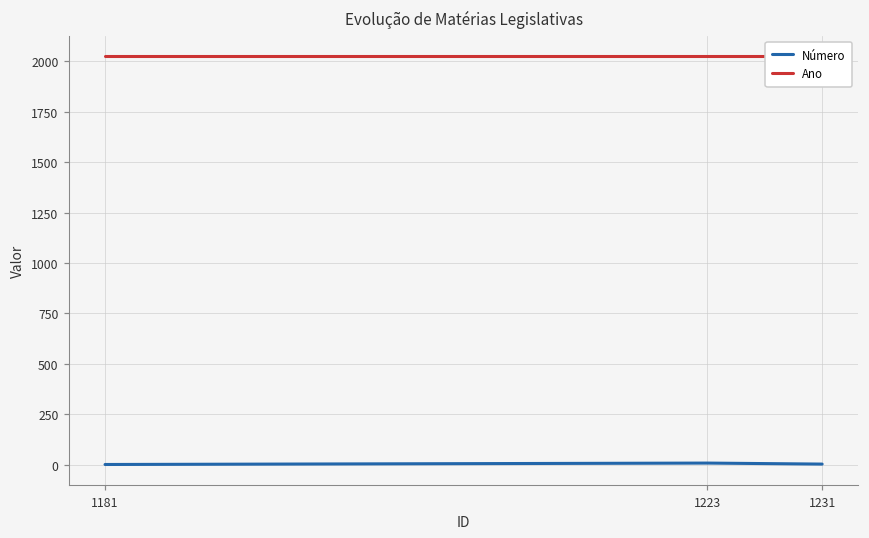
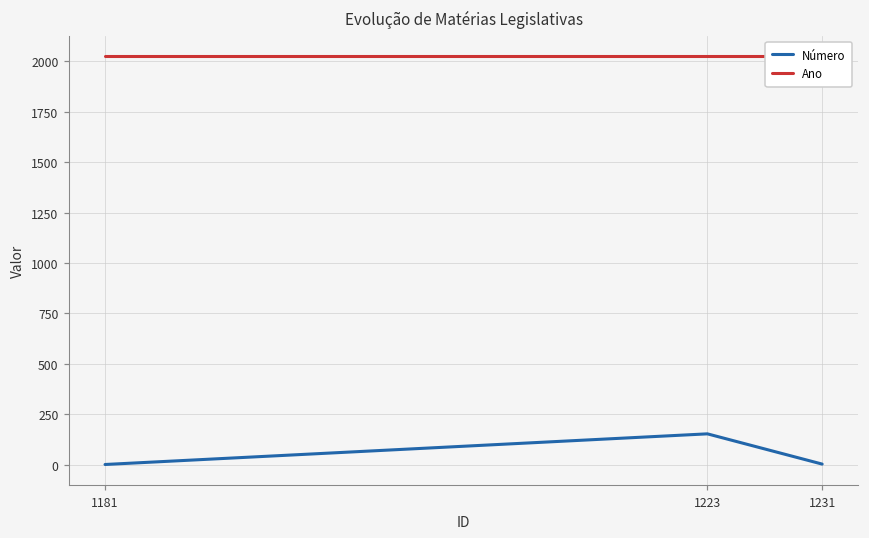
Número, 1223: 10 -> 150
